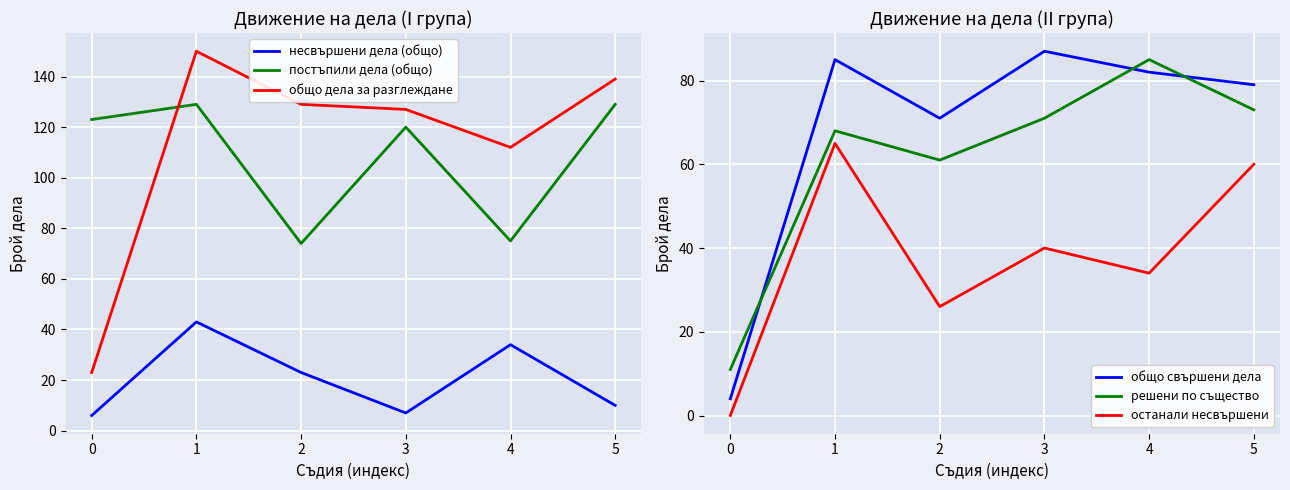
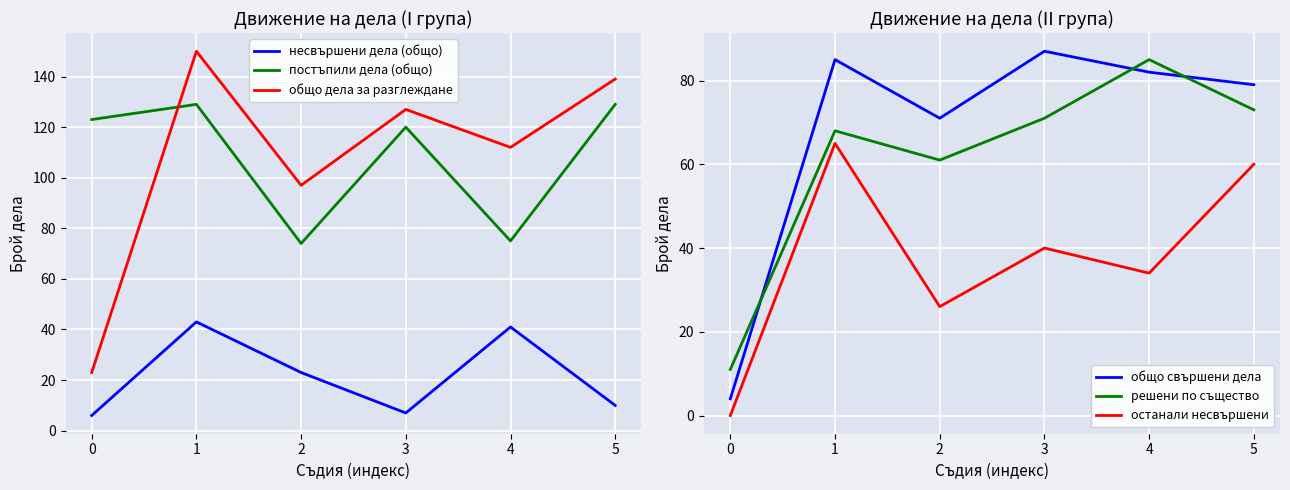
Движение на дела (I група), общо дела за разглеждане, 2: 129 -> 97
Движение на дела (I група), несвършени дела (общо), 4: 34 -> 41
